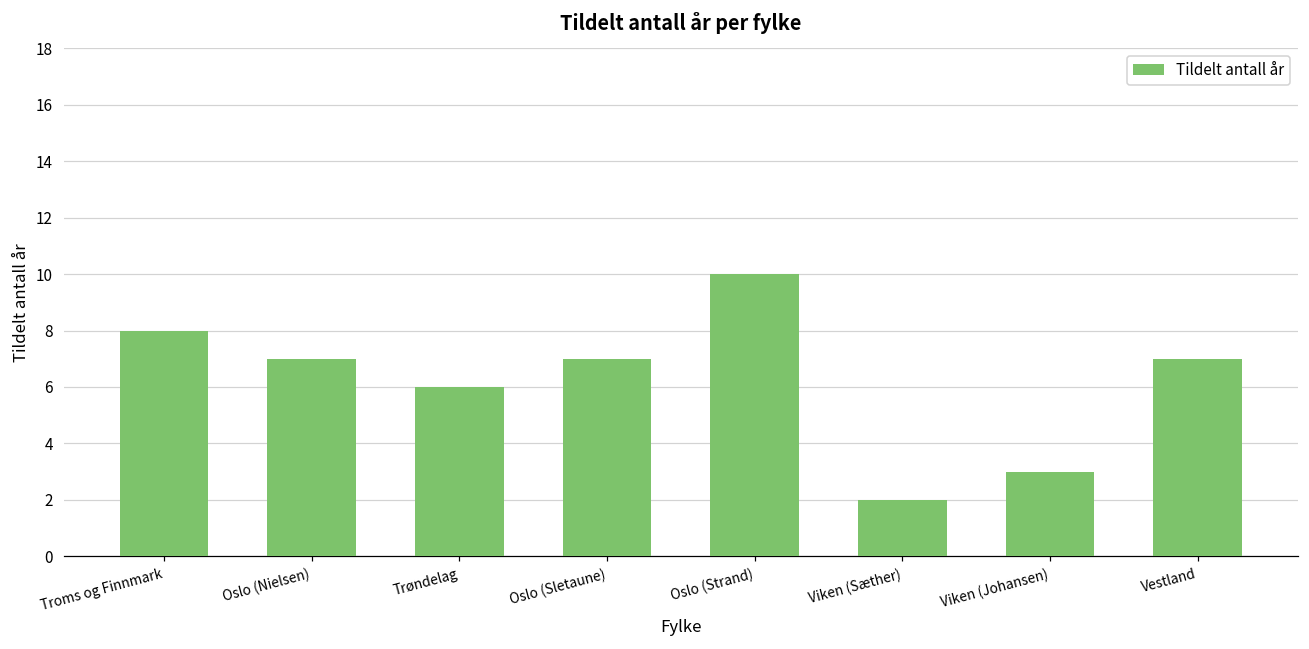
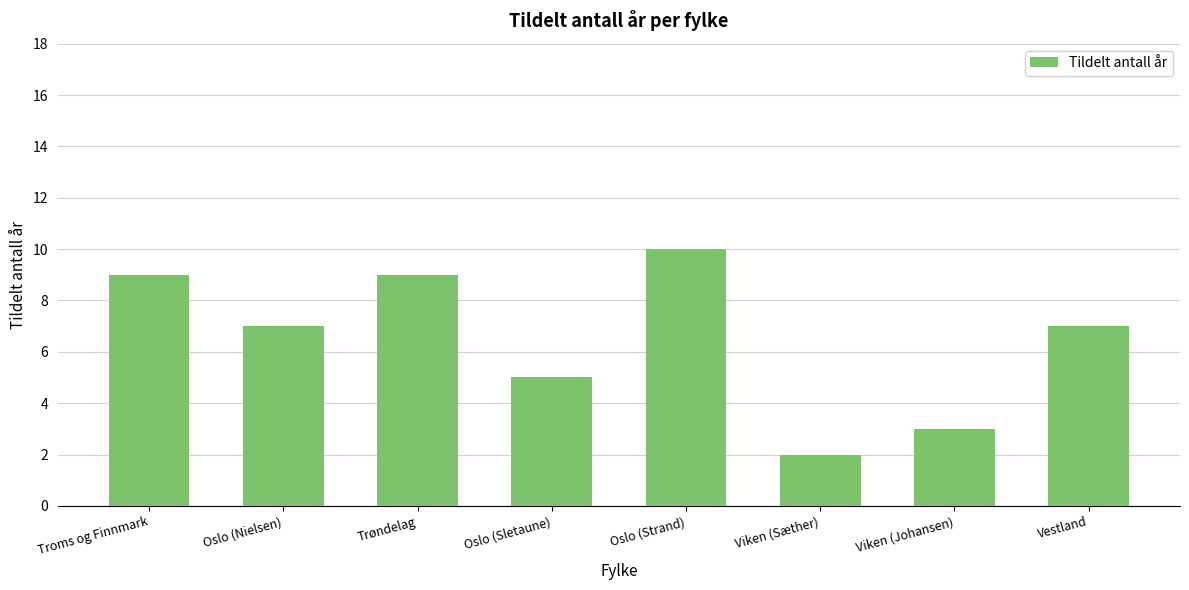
Troms og Finnmark: 8 -> 9
Trøndelag: 6 -> 9
Oslo (Sletaune): 7 -> 5
